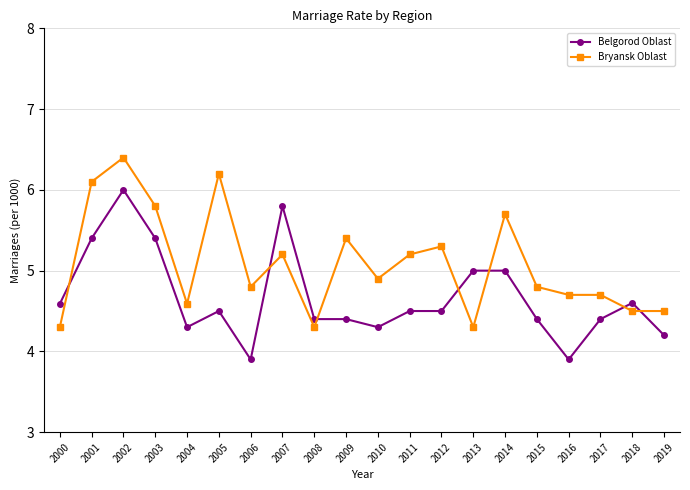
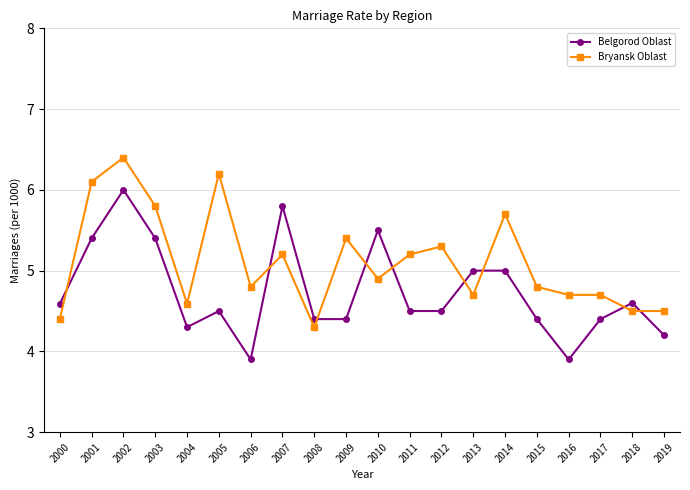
Bryansk Oblast, 2000: 4.3 -> 4.4
Belgorod Oblast, 2010: 4.3 -> 5.5
Bryansk Oblast, 2013: 4.3 -> 4.7
